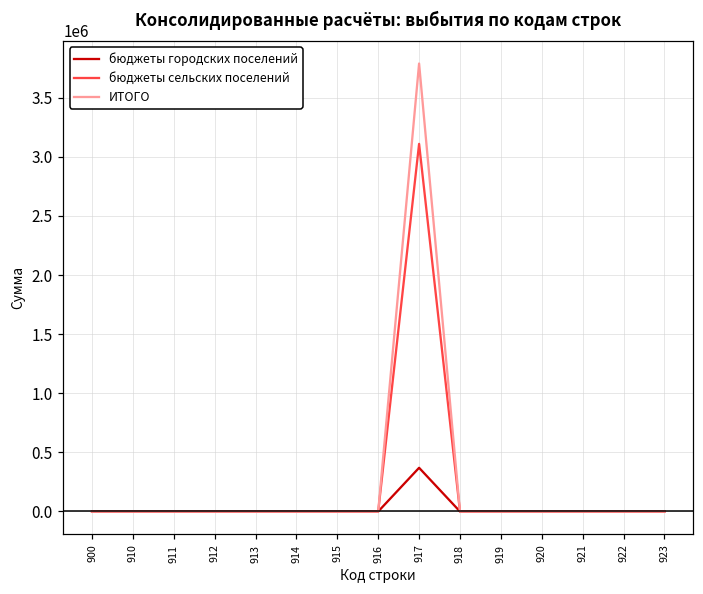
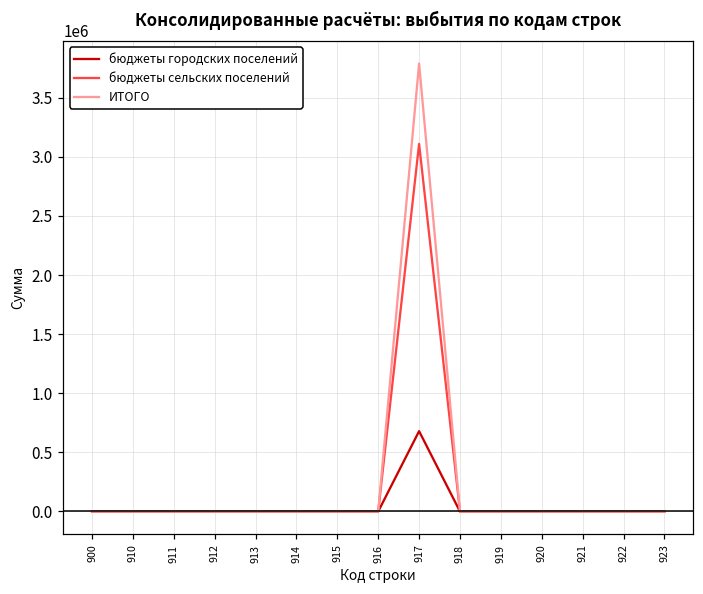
бюджеты городских поселений, 917: 370000 -> 680000
